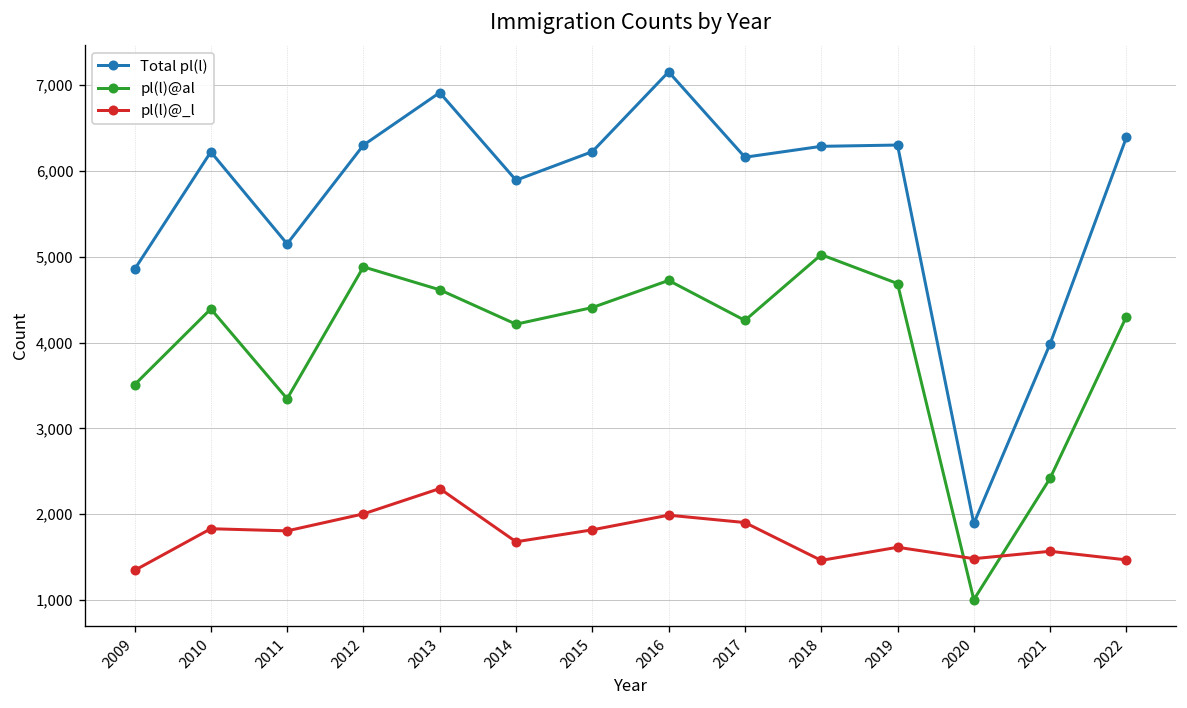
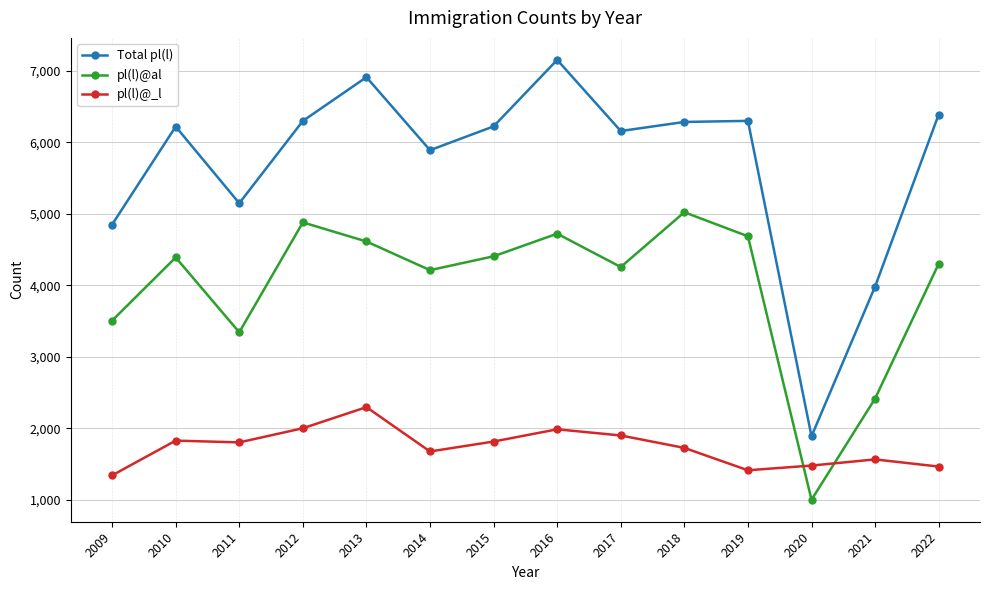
pl(l)@_l, 2018: 1,500 -> 1,700
pl(l)@_l, 2019: 1,600 -> 1,400
